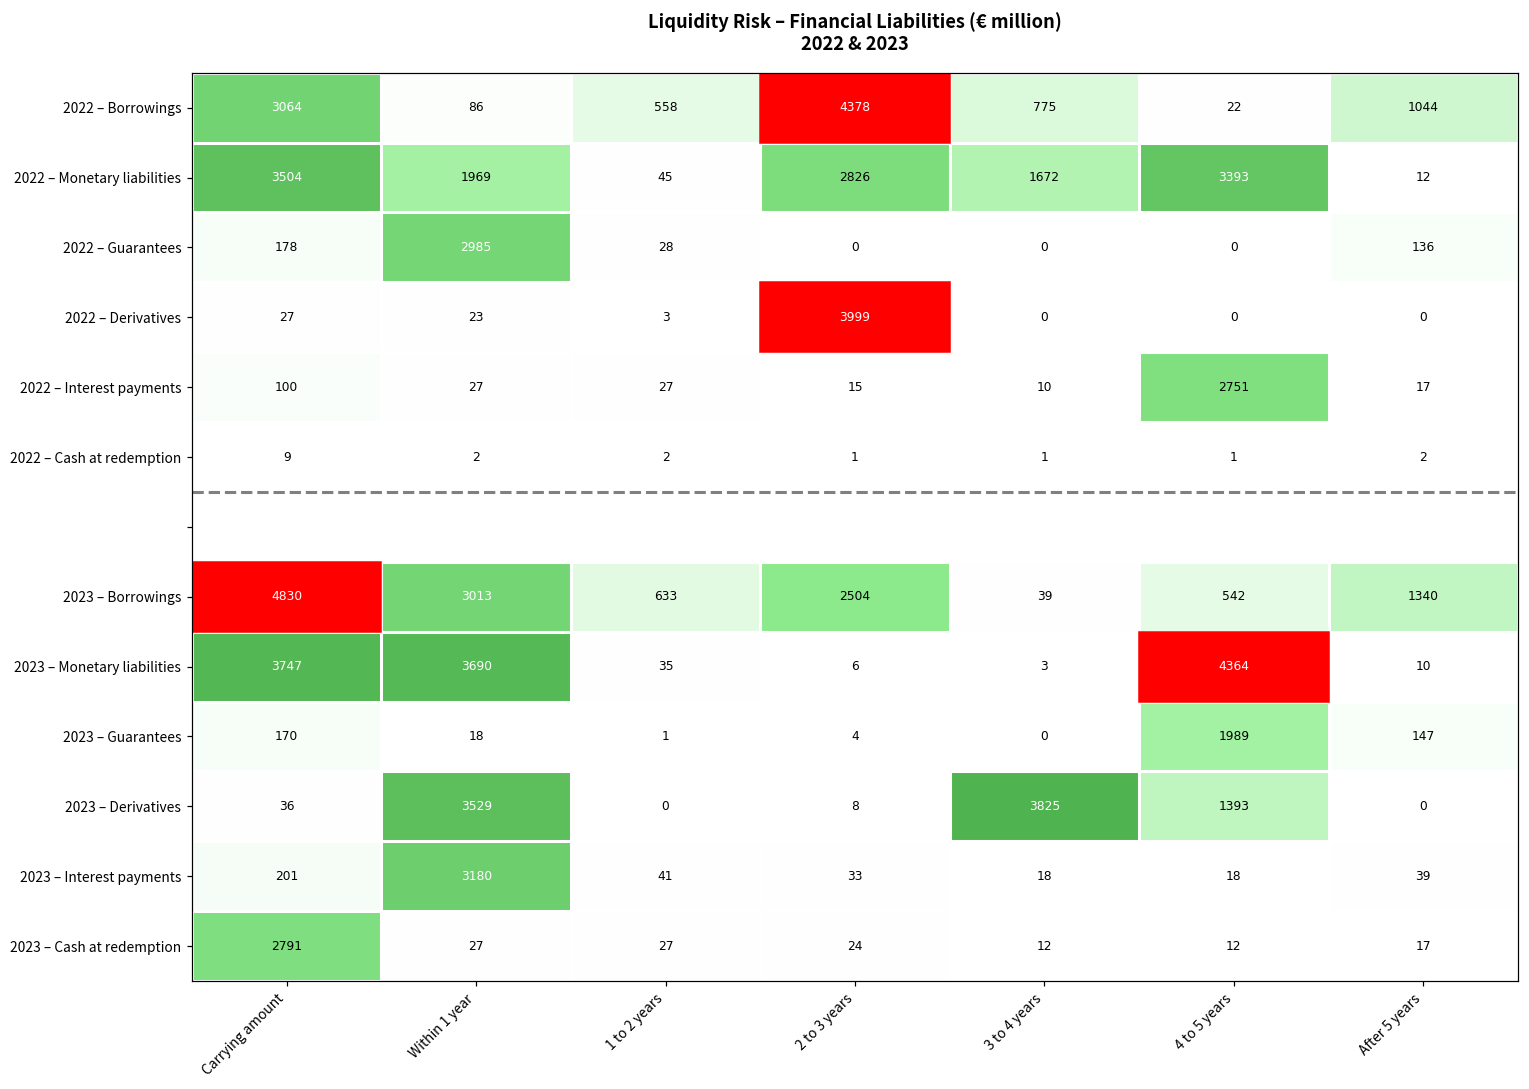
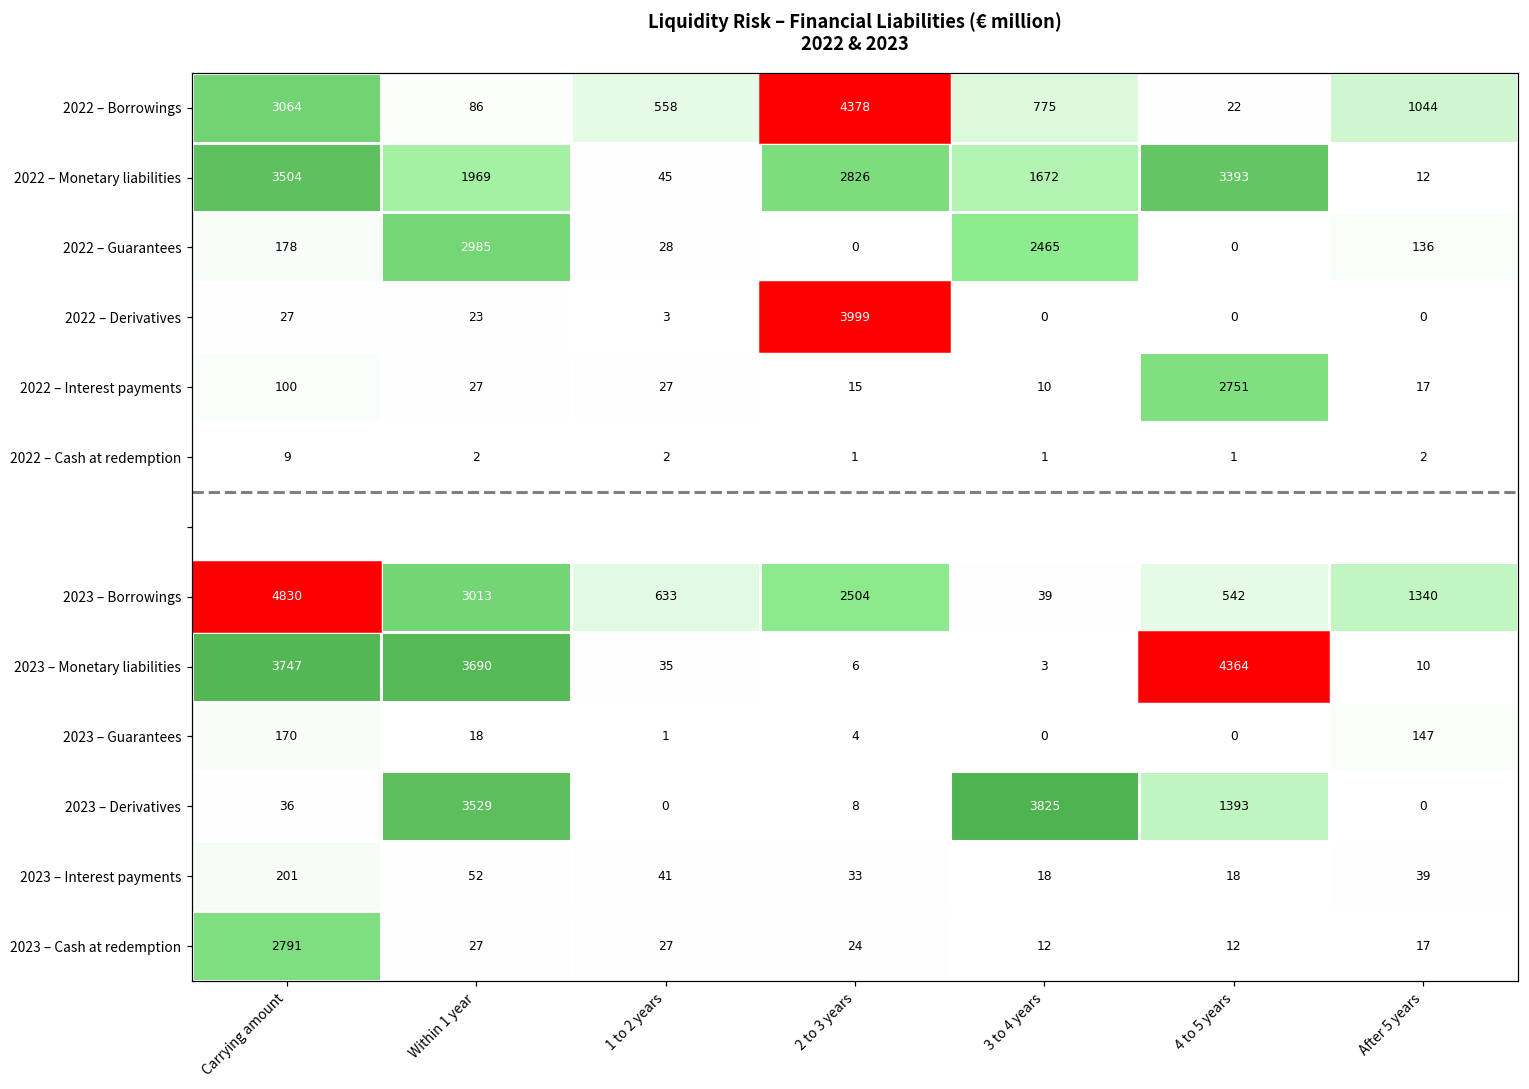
2022 – Guarantees, 3 to 4 years: 0 -> 2465
2023 – Guarantees, 4 to 5 years: 1989 -> 0
2023 – Interest payments, Within 1 year: 3180 -> 52
